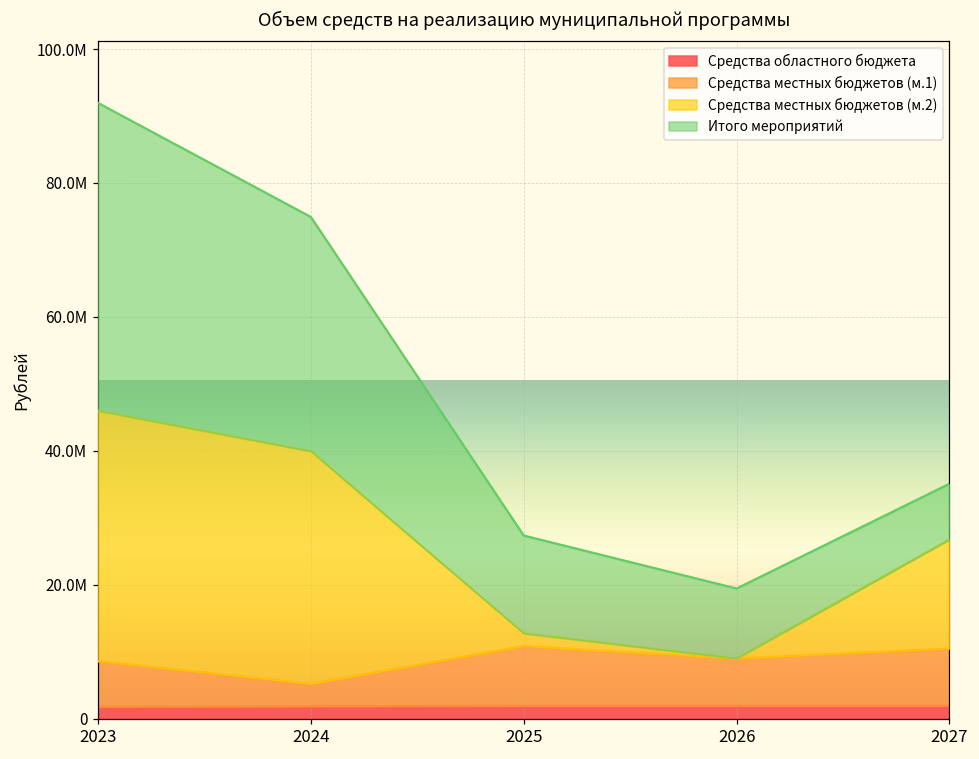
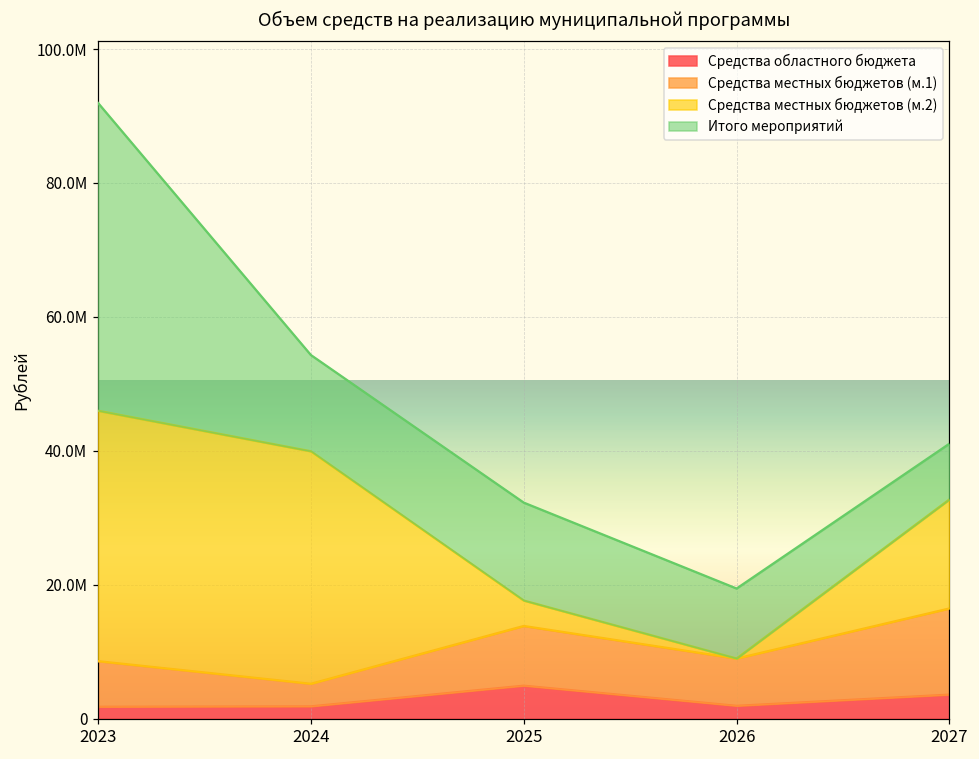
Итого мероприятий, 2024: 35000000 -> 14000000
Средства областного бюджета, 2025: 2000000 -> 5000000
Средства местных бюджетов (м.2), 2025: 2000000 -> 4000000
Средства областного бюджета, 2027: 2000000 -> 4000000
Средства местных бюджетов (м.1), 2027: 9000000 -> 13000000
